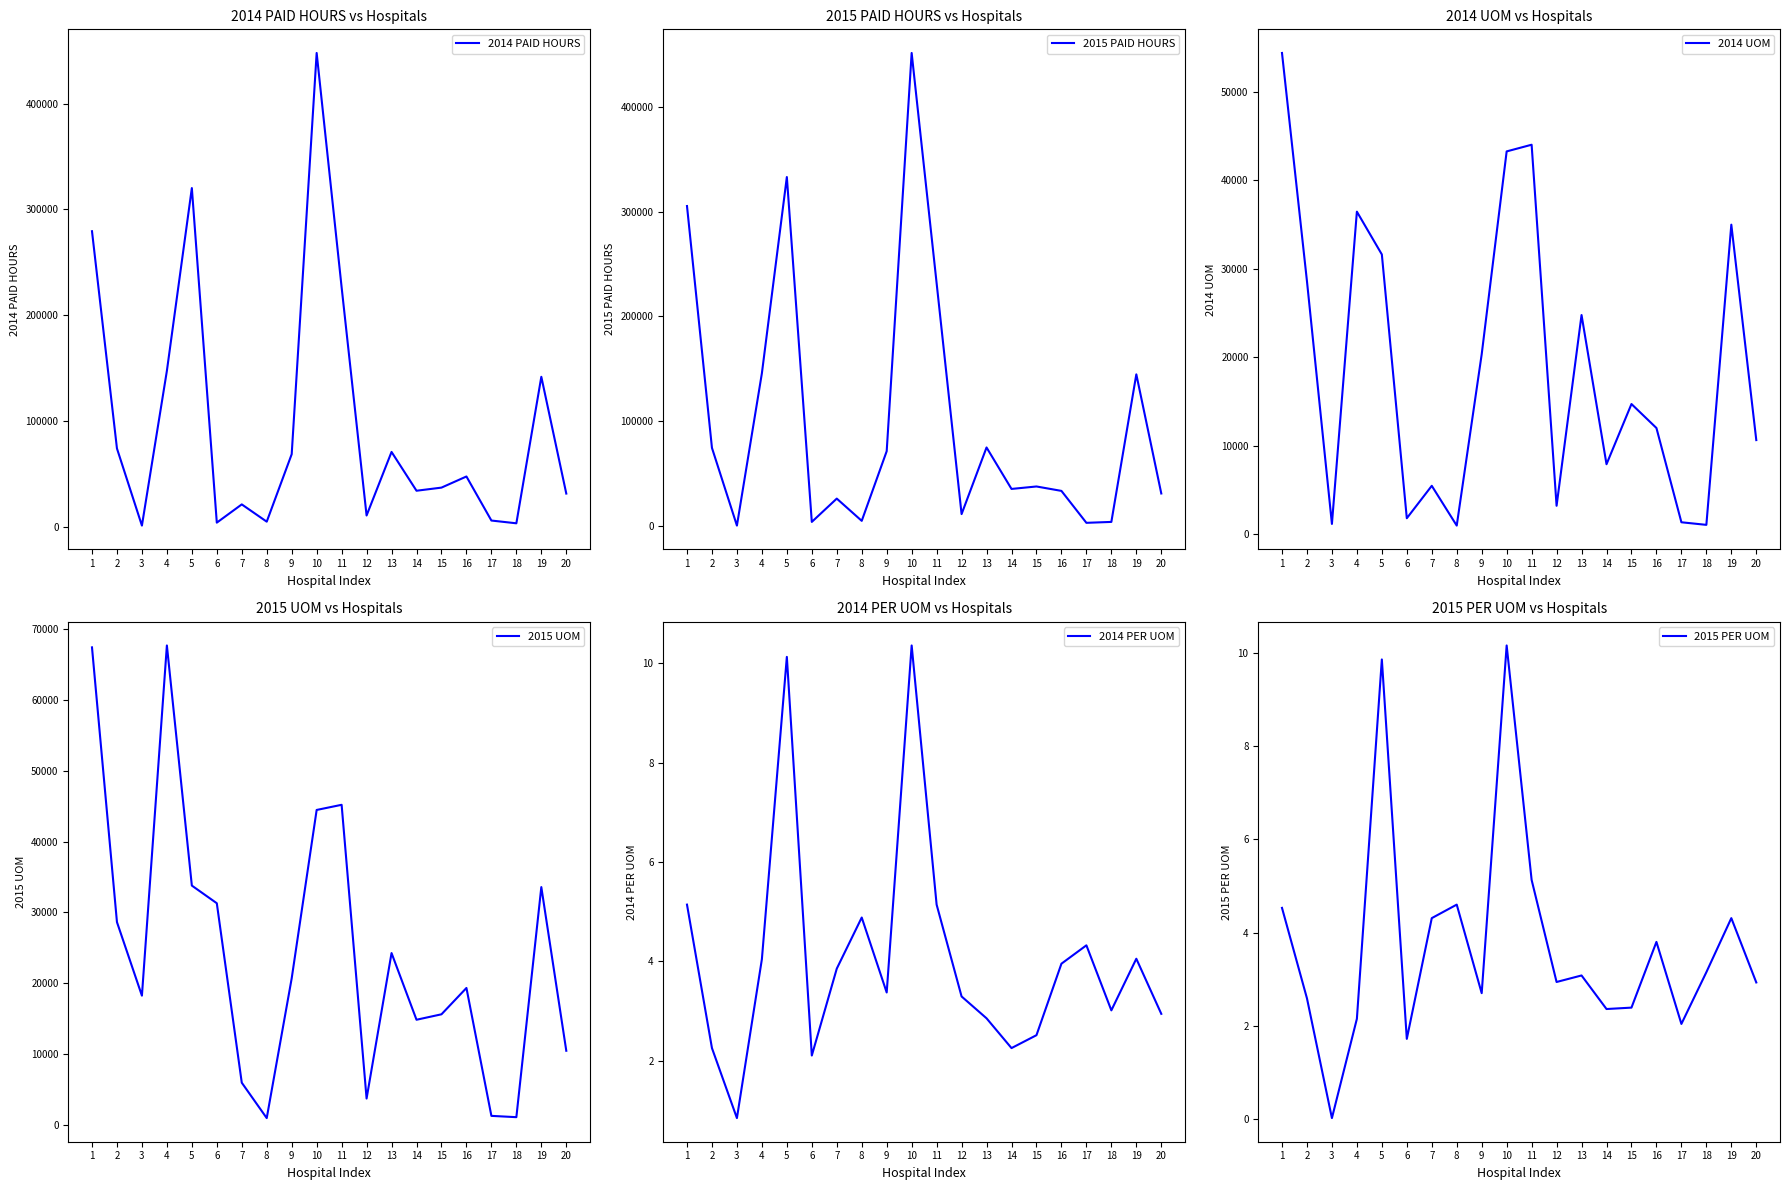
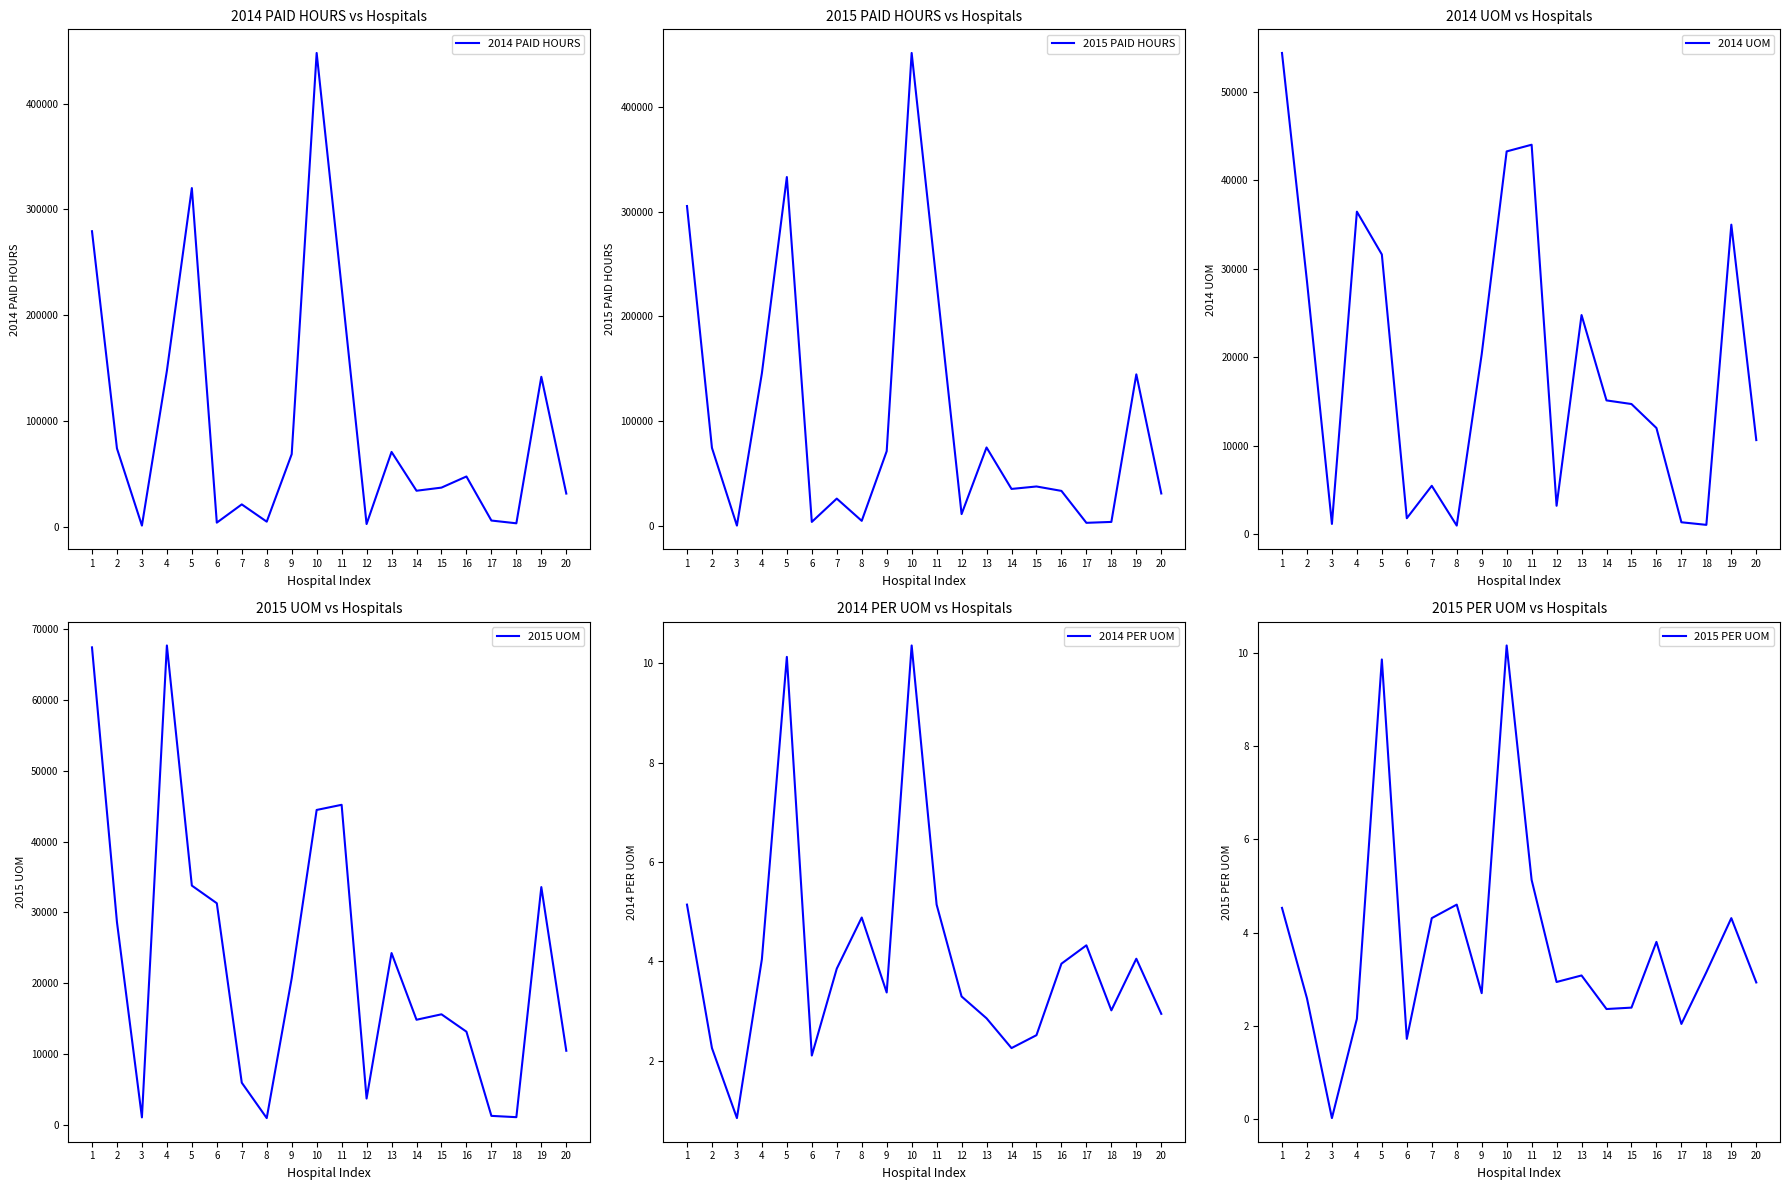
2014 PAID HOURS vs Hospitals, 12: 11000 -> 2000
2014 UOM vs Hospitals, 14: 8000 -> 15000
2015 UOM vs Hospitals, 3: 18000 -> 1000
2015 UOM vs Hospitals, 16: 19000 -> 13000
